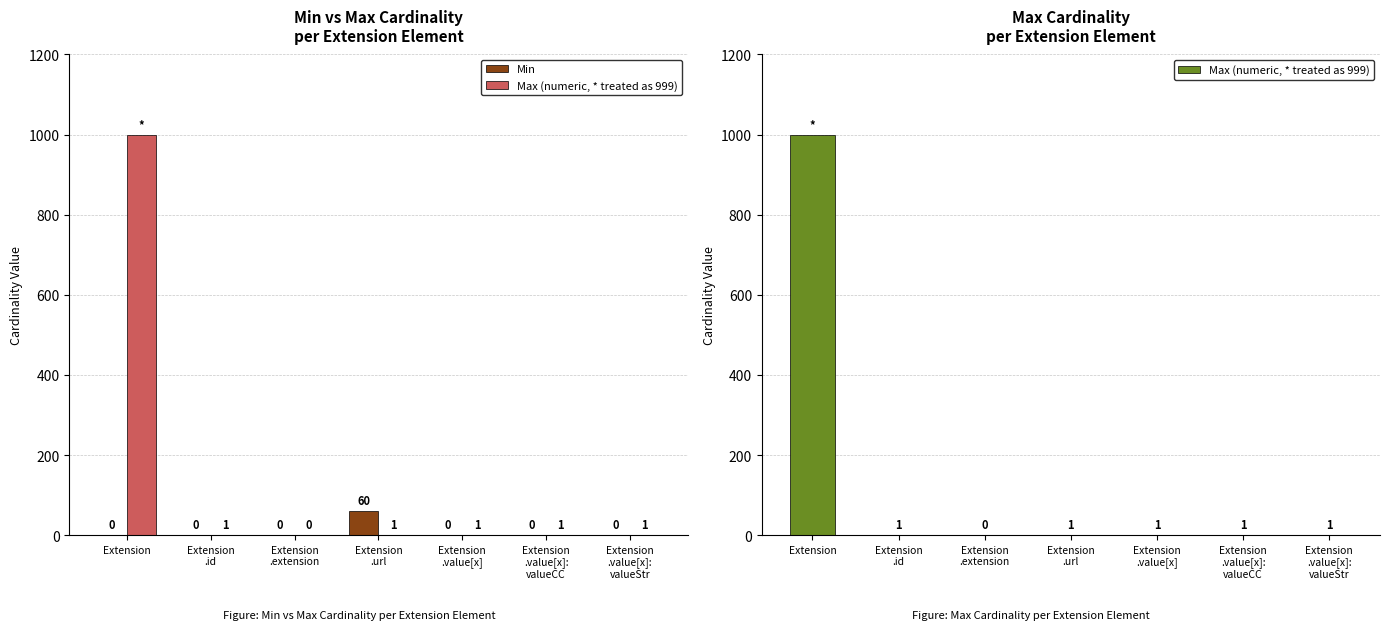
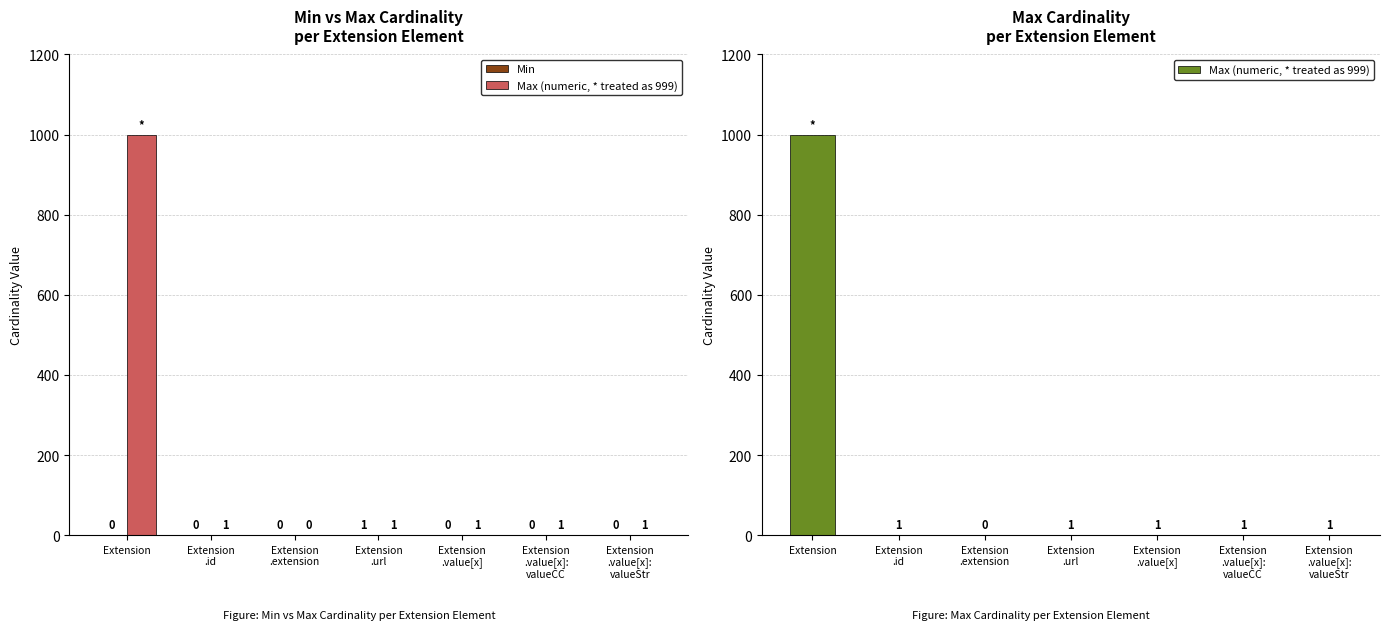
Min vs Max Cardinality per Extension Element, Min, Extension .url: 60 -> 1
